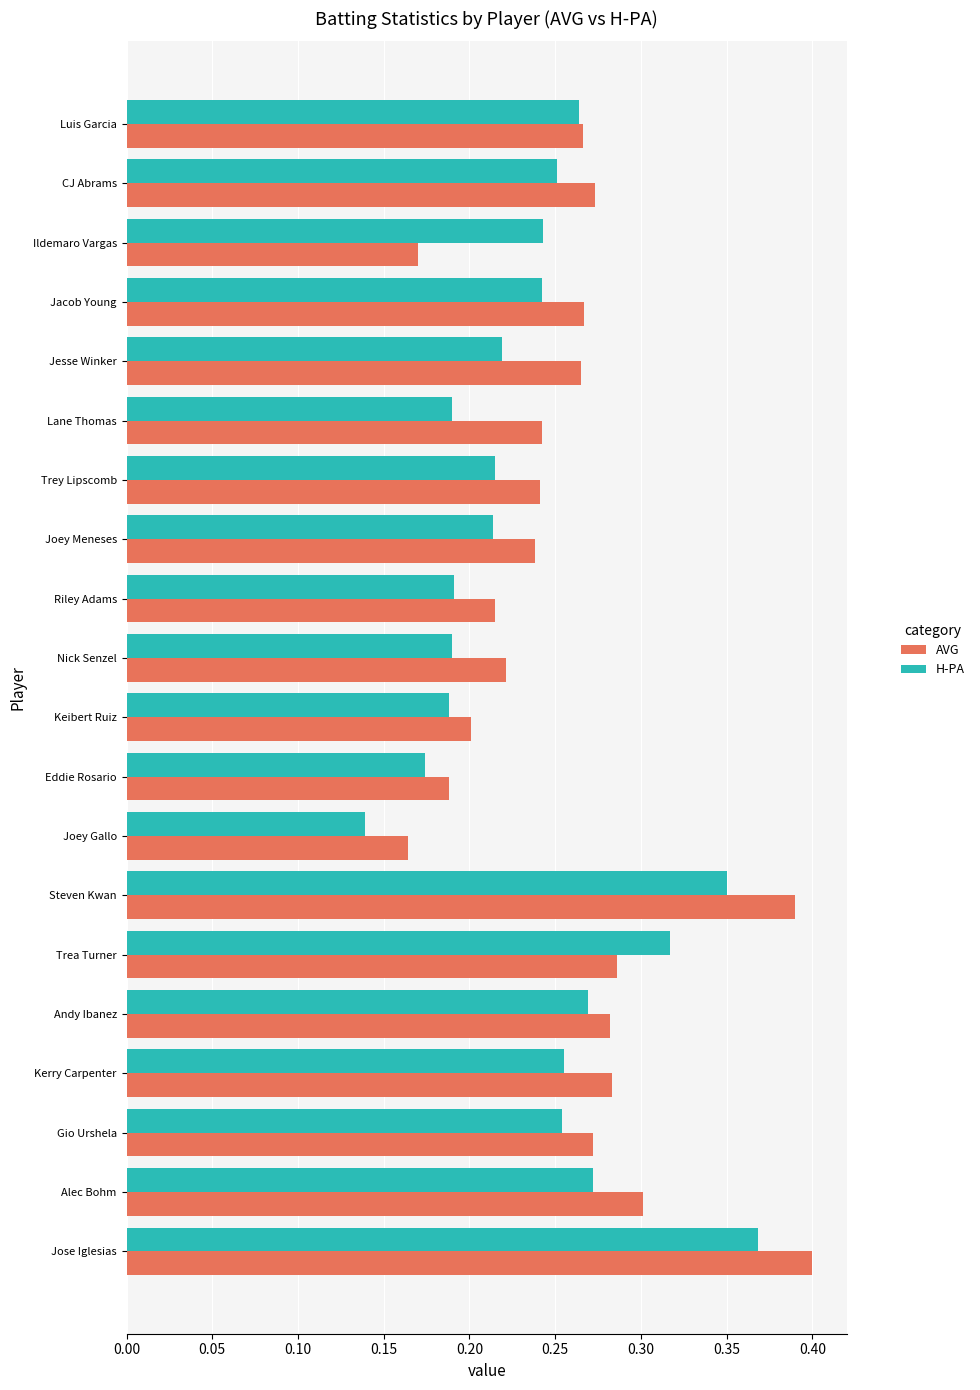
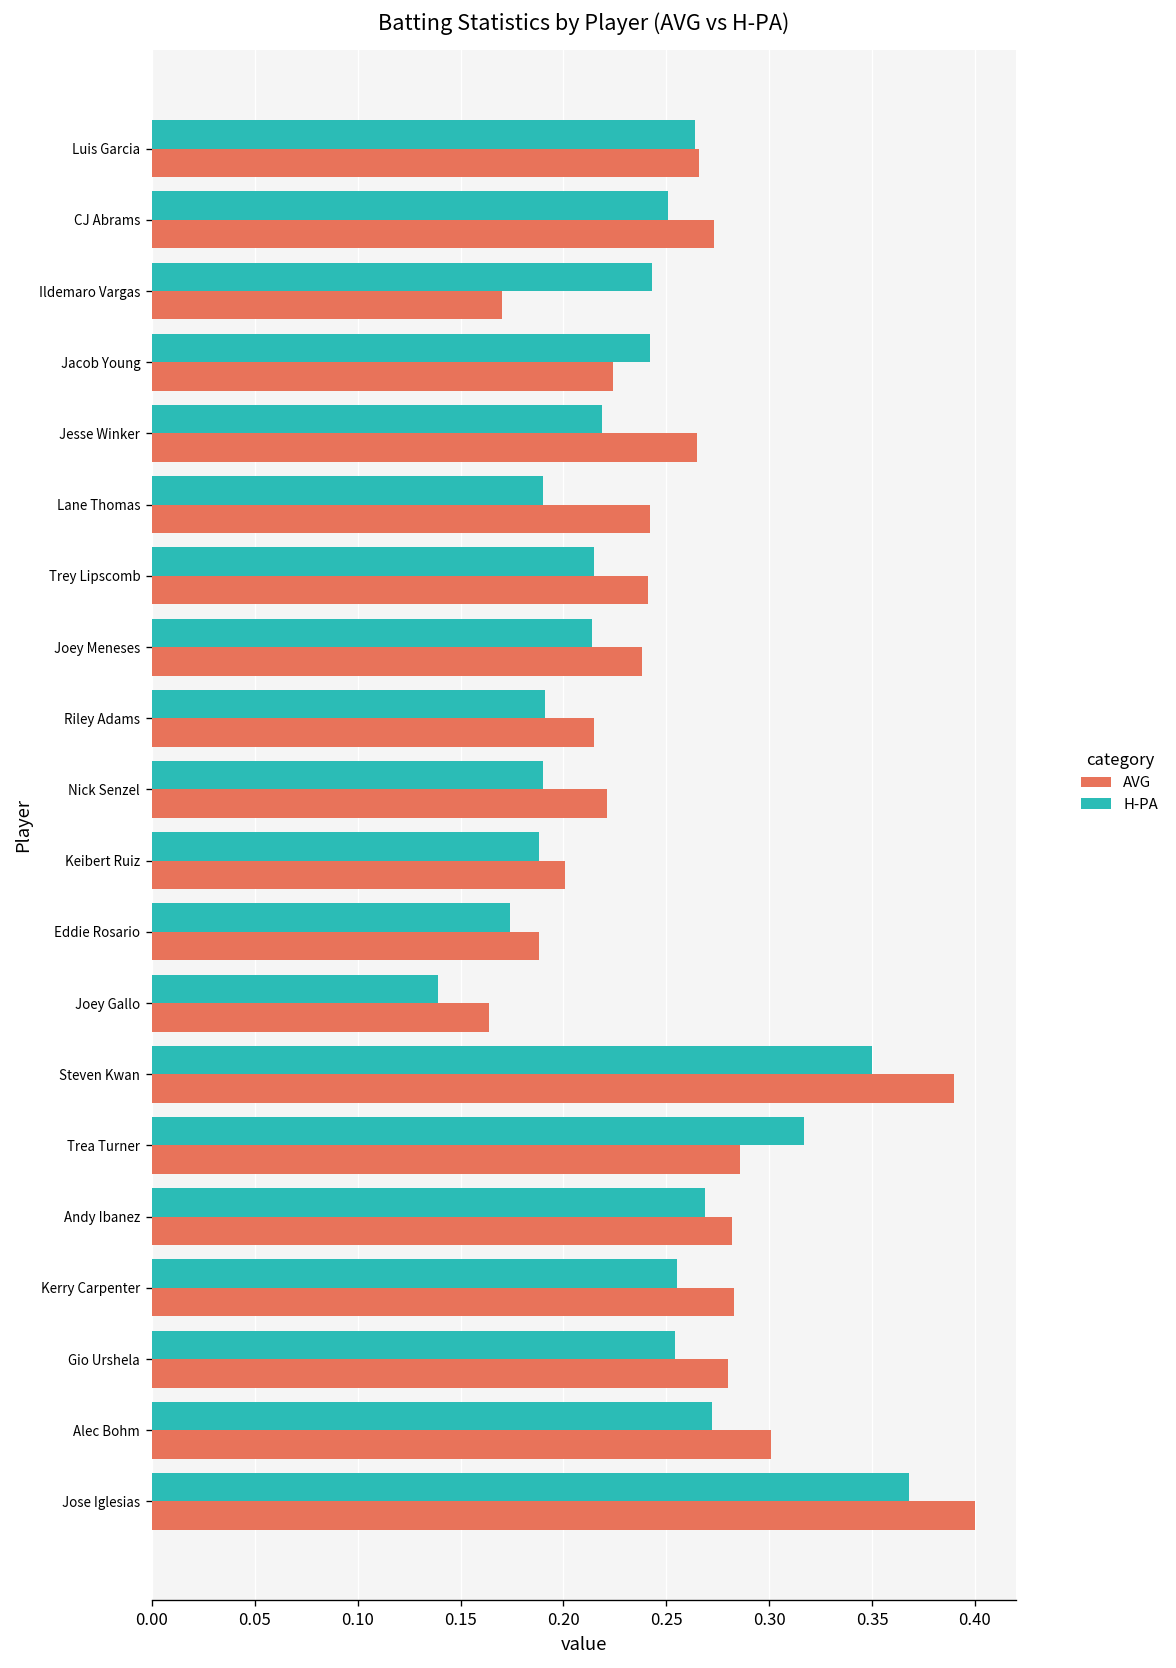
AVG, Jacob Young: 0.267 -> 0.224
AVG, Gio Urshela: 0.272 -> 0.280
